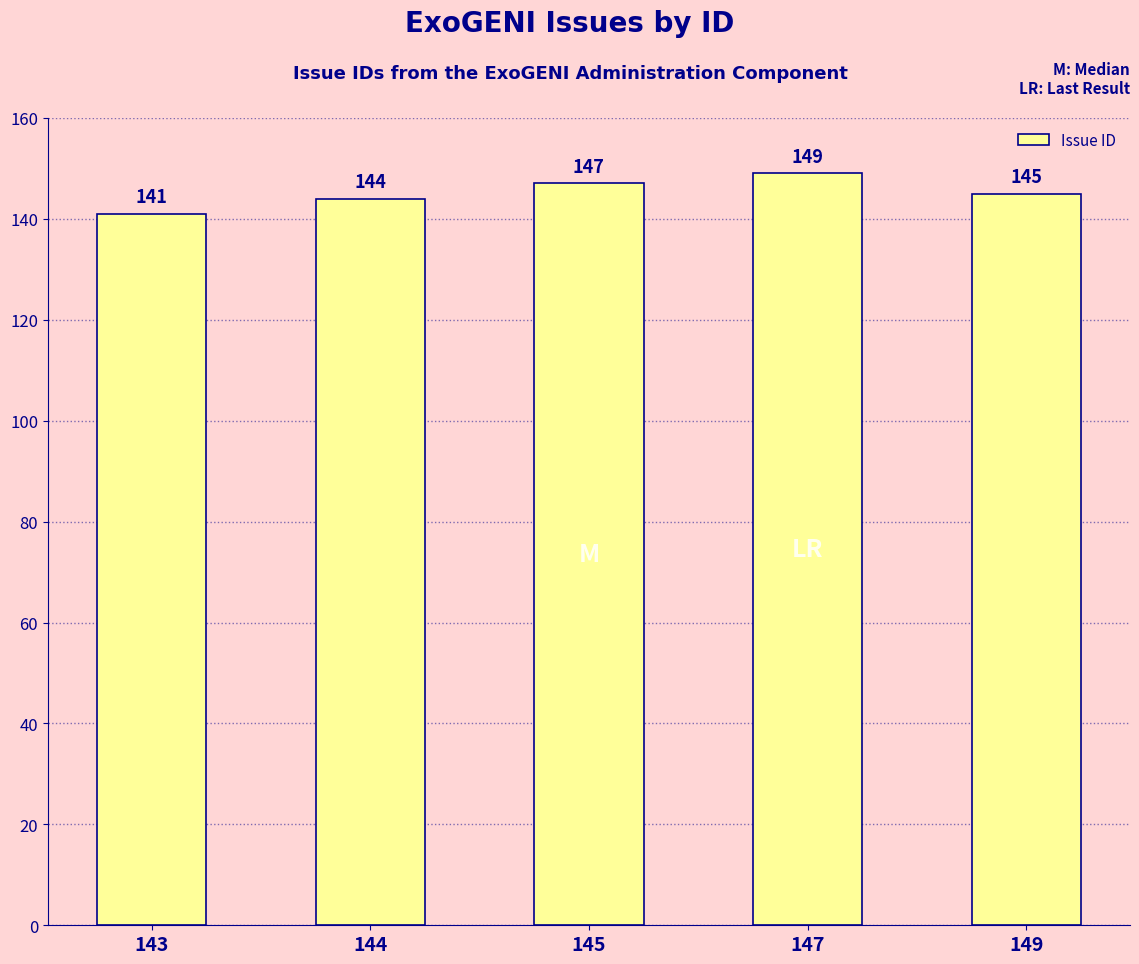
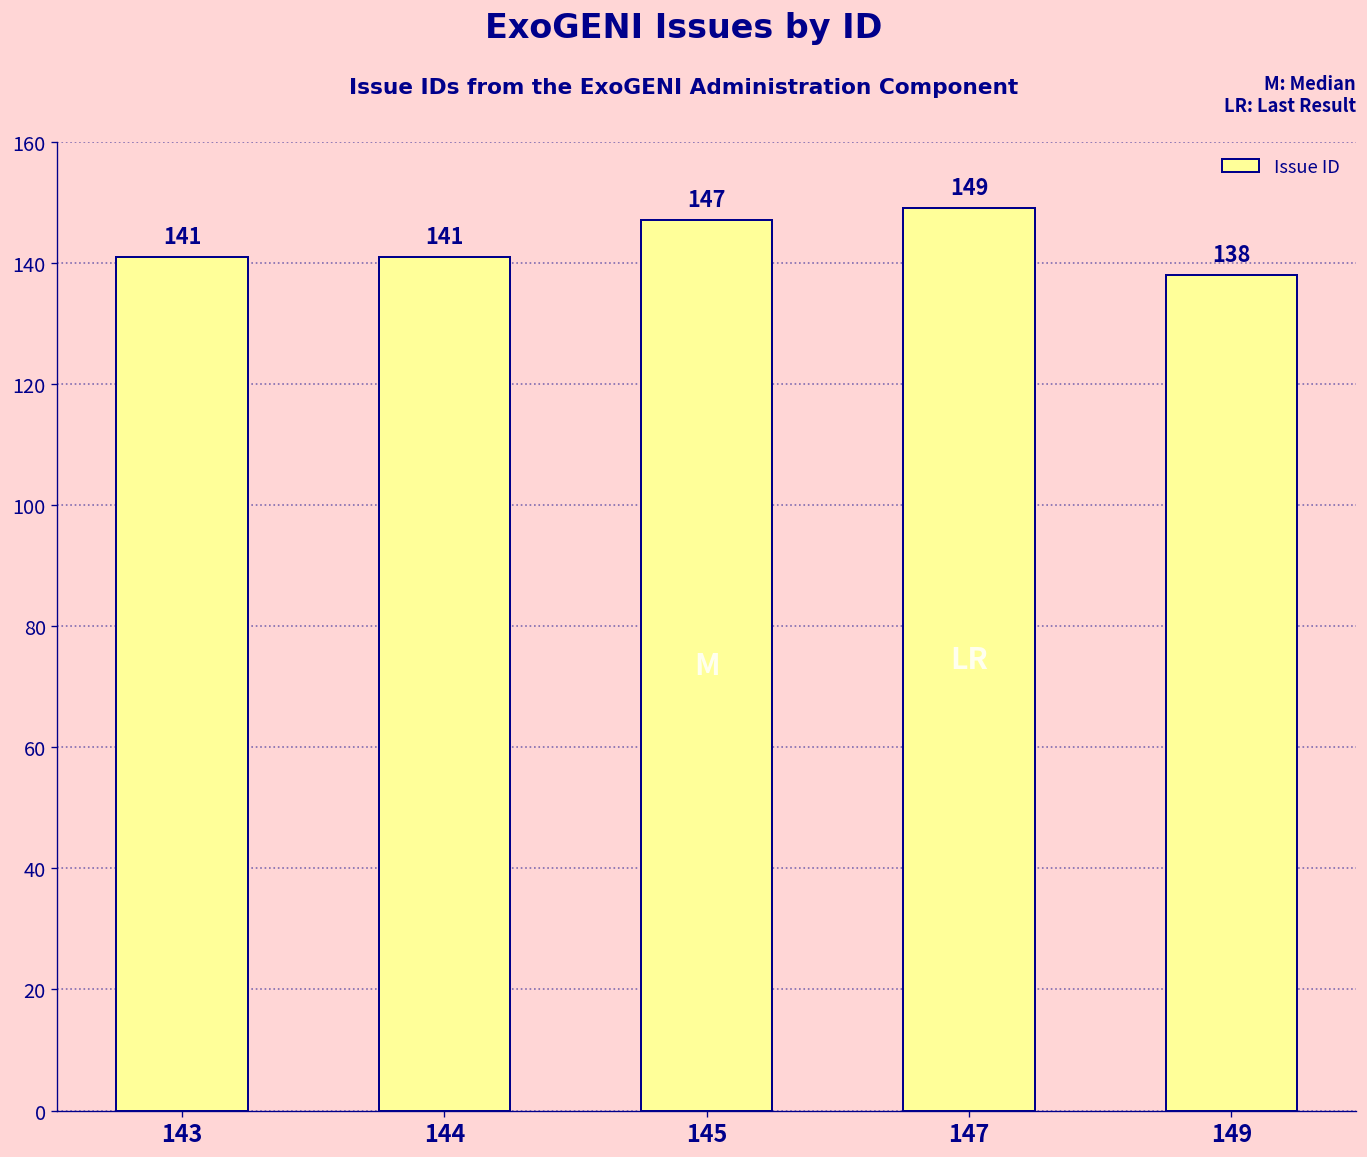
144: 144 -> 141
149: 145 -> 138
